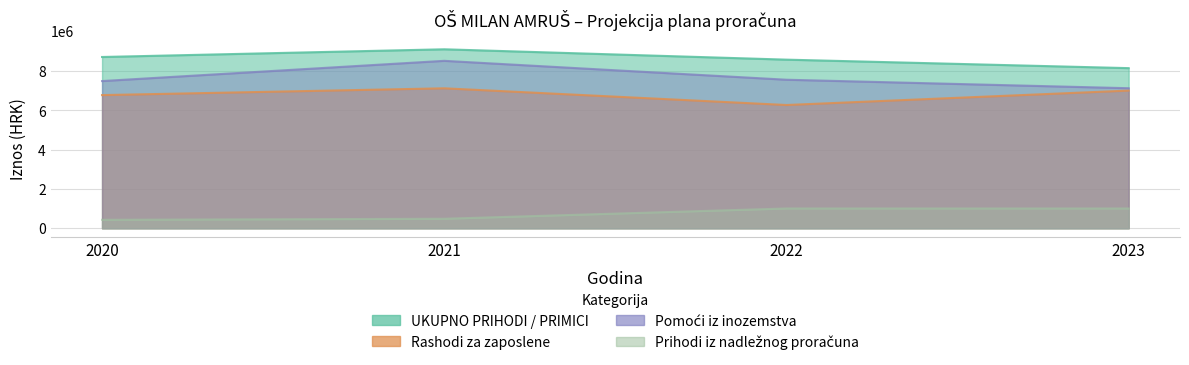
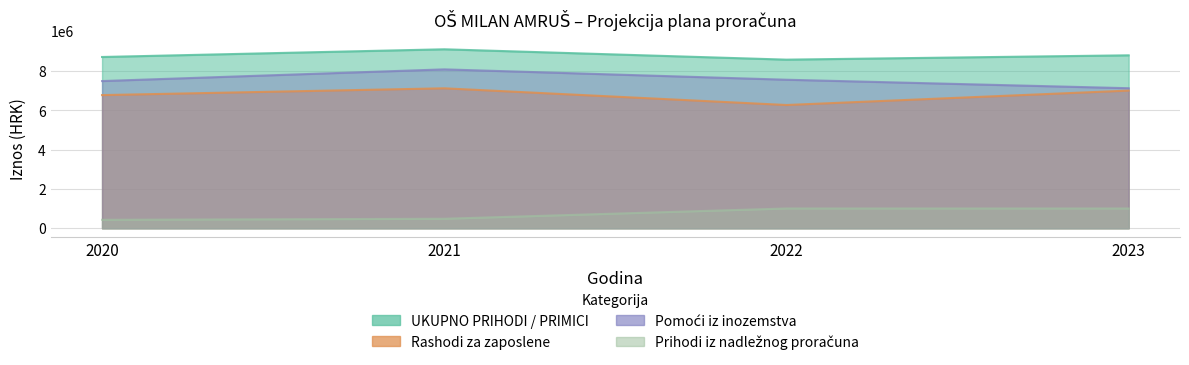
Pomoći iz inozemstva, 2021: 8500000 -> 8100000
UKUPNO PRIHODI / PRIMICI, 2023: 8200000 -> 8800000
